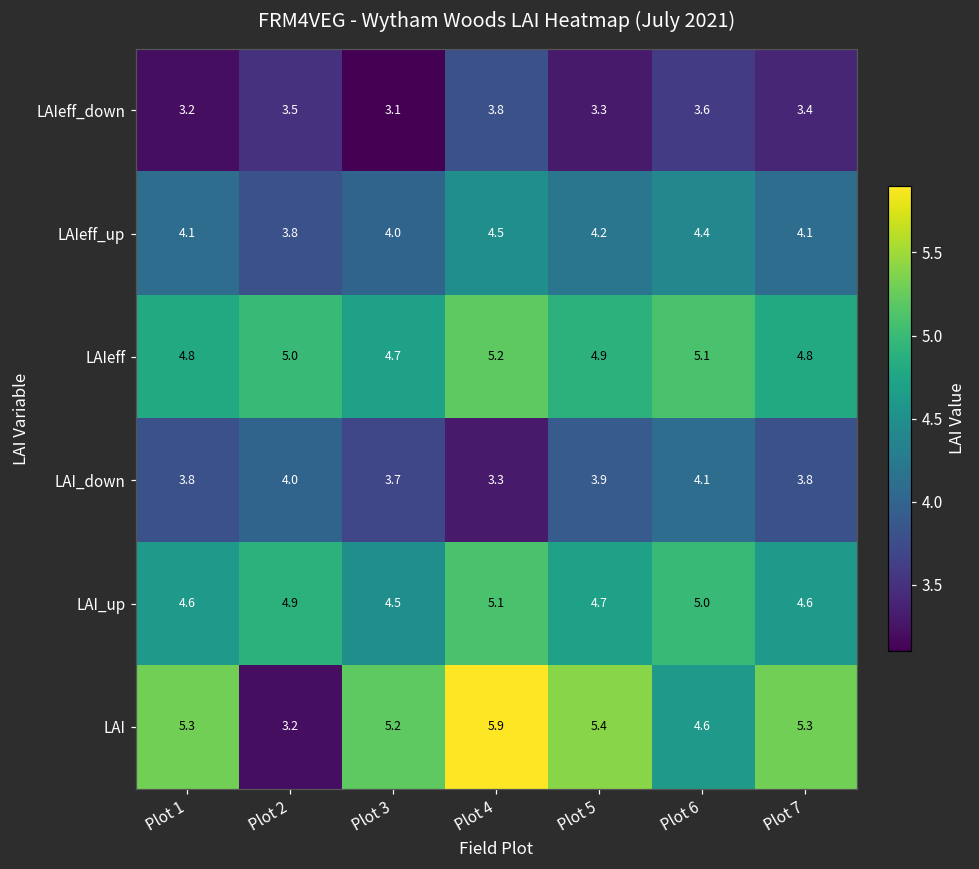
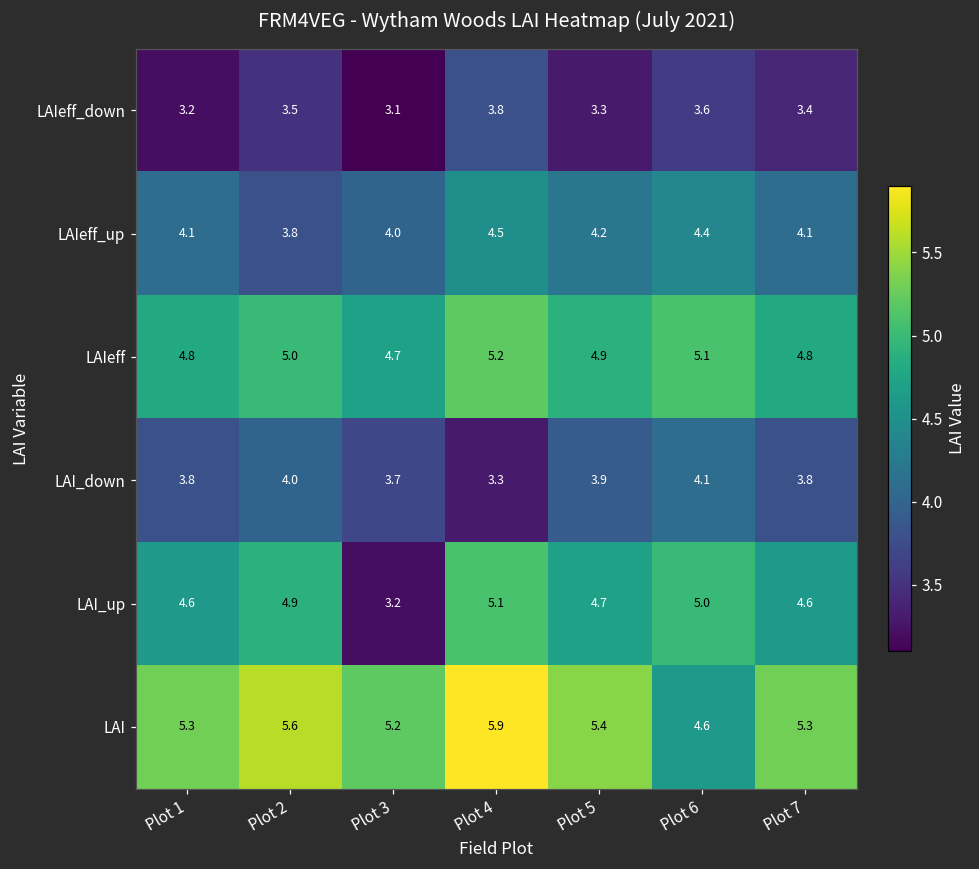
LAI_up, Plot 3: 4.5 -> 3.2
LAI, Plot 2: 3.2 -> 5.6
